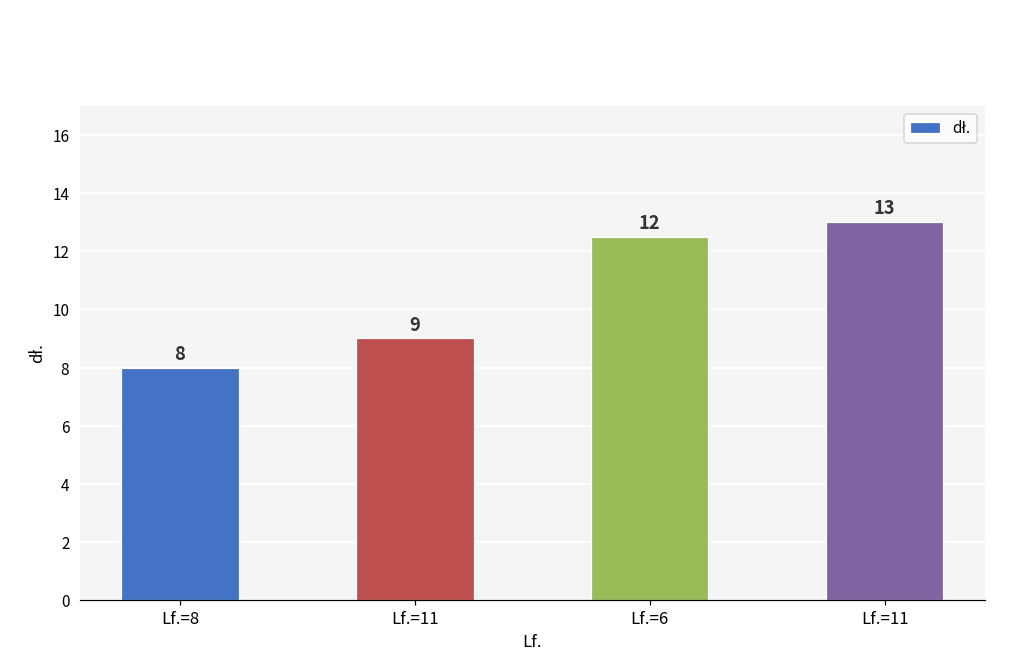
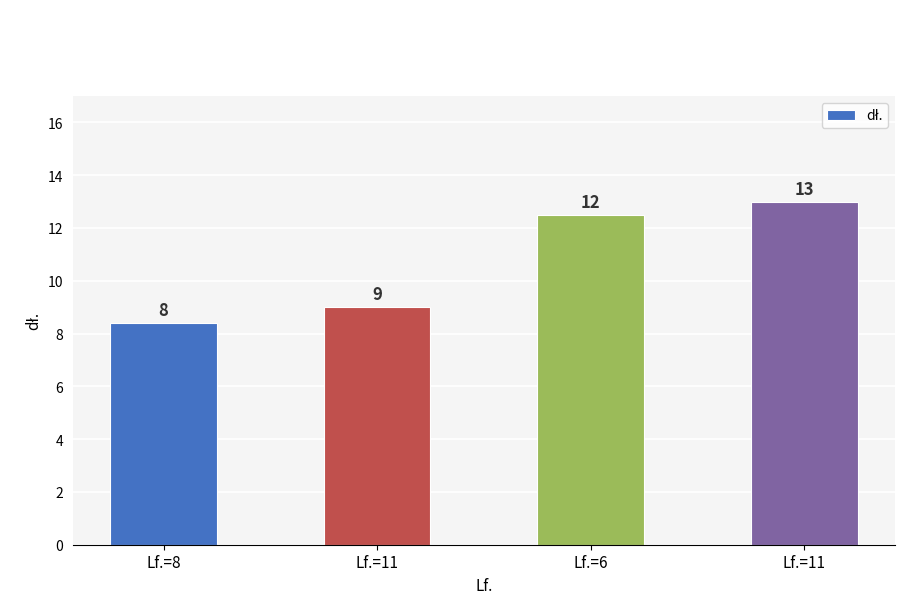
Lf.=8: 8.0 -> 8.4
